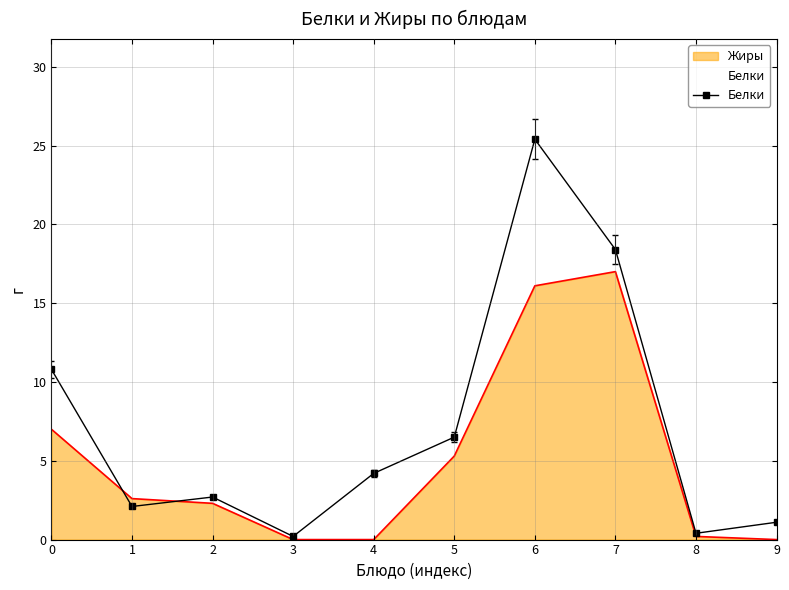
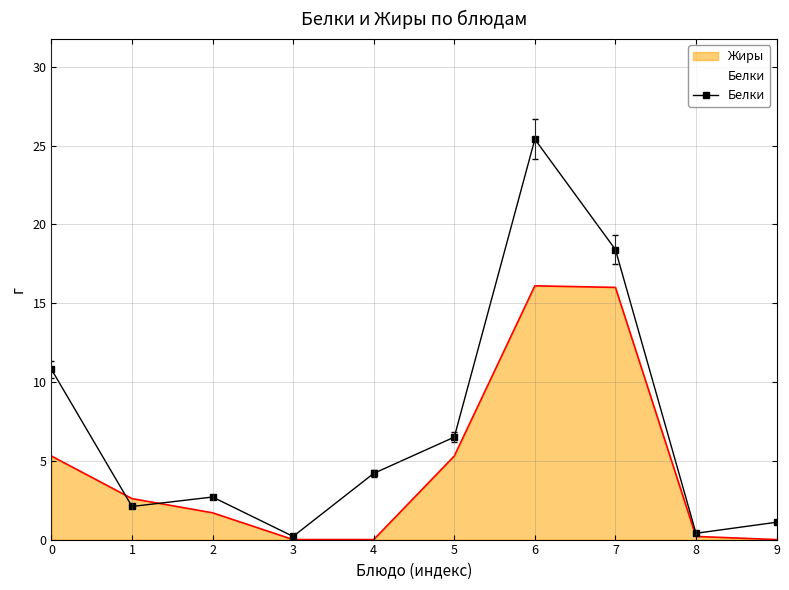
Жиры, 0: 7.0 -> 5.3
Жиры, 2: 2.3 -> 1.7
Жиры, 7: 17 -> 16
